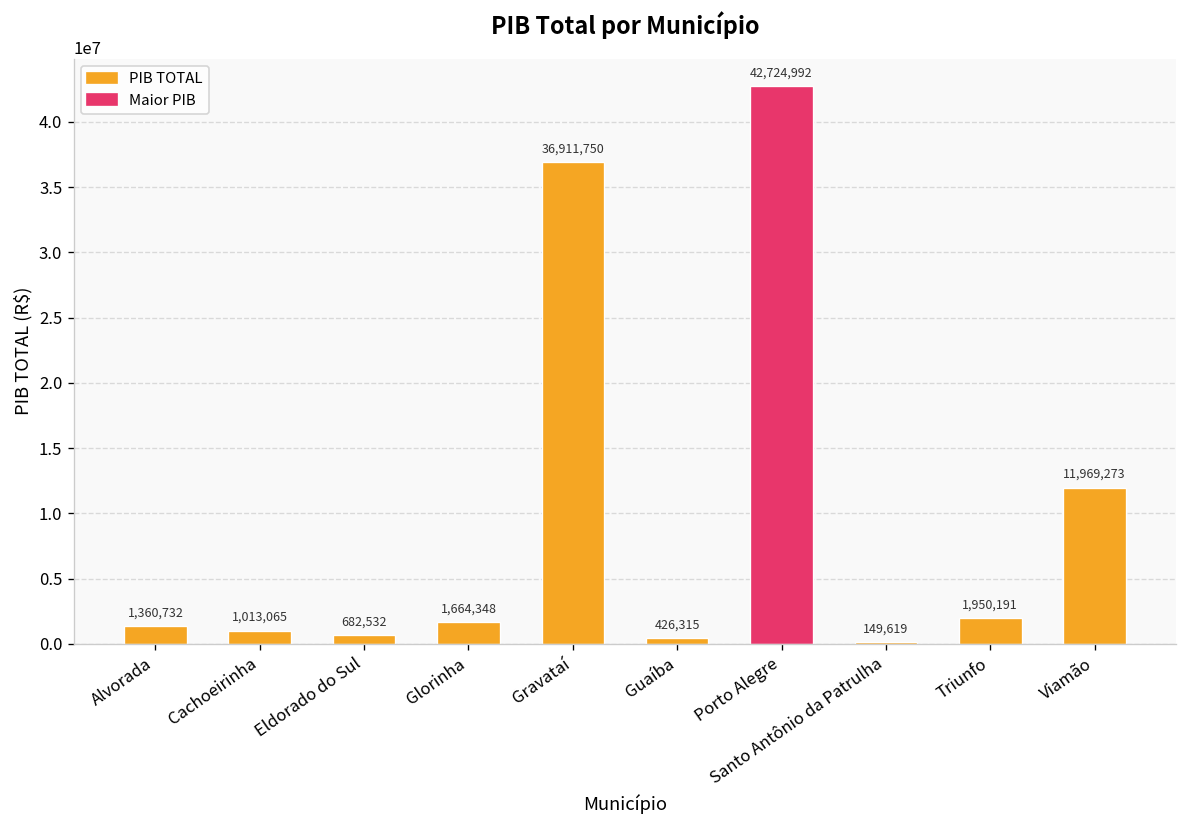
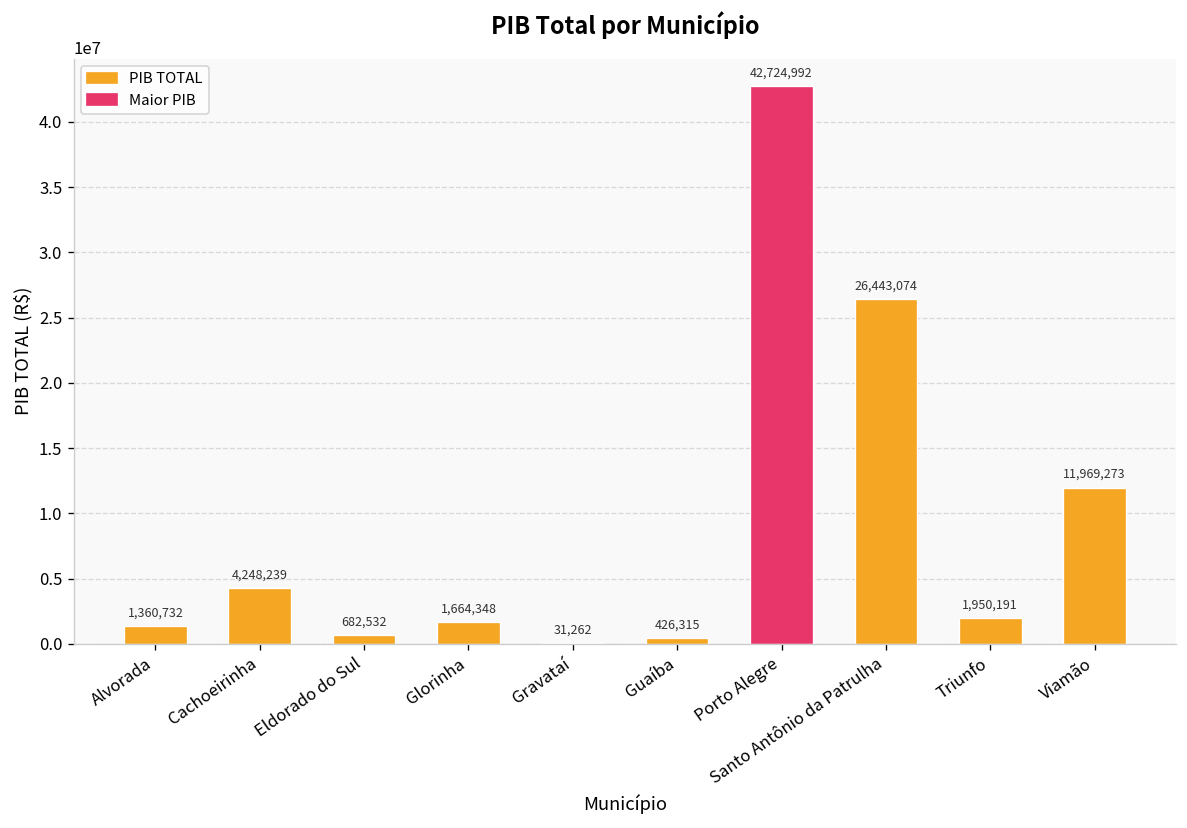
Cachoeirinha: 1,013,065 -> 4,248,239
Gravataí: 36,911,750 -> 31,262
Santo Antônio da Patrulha: 149,619 -> 26,443,074
